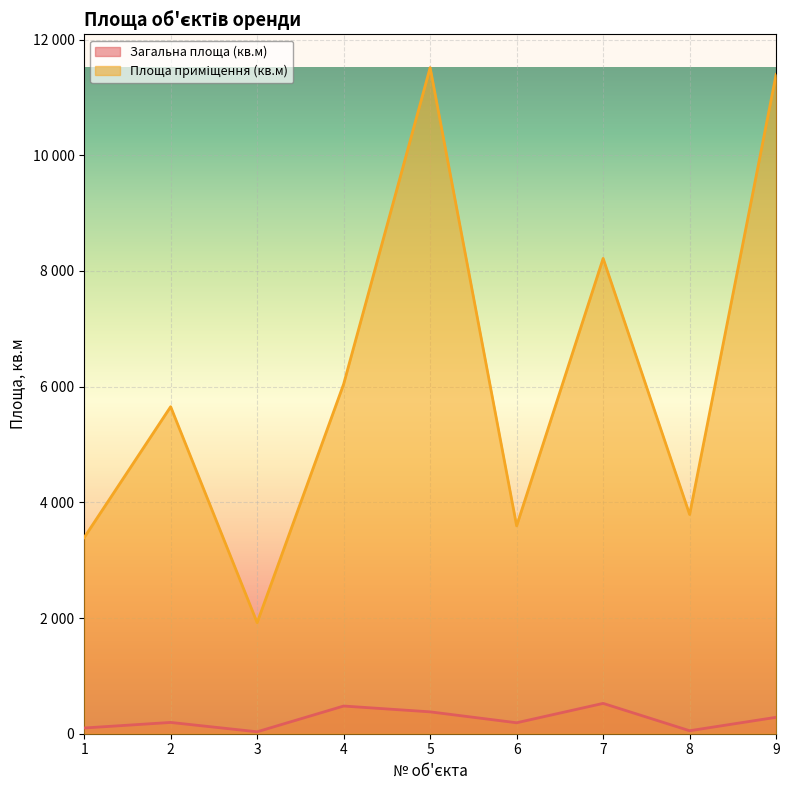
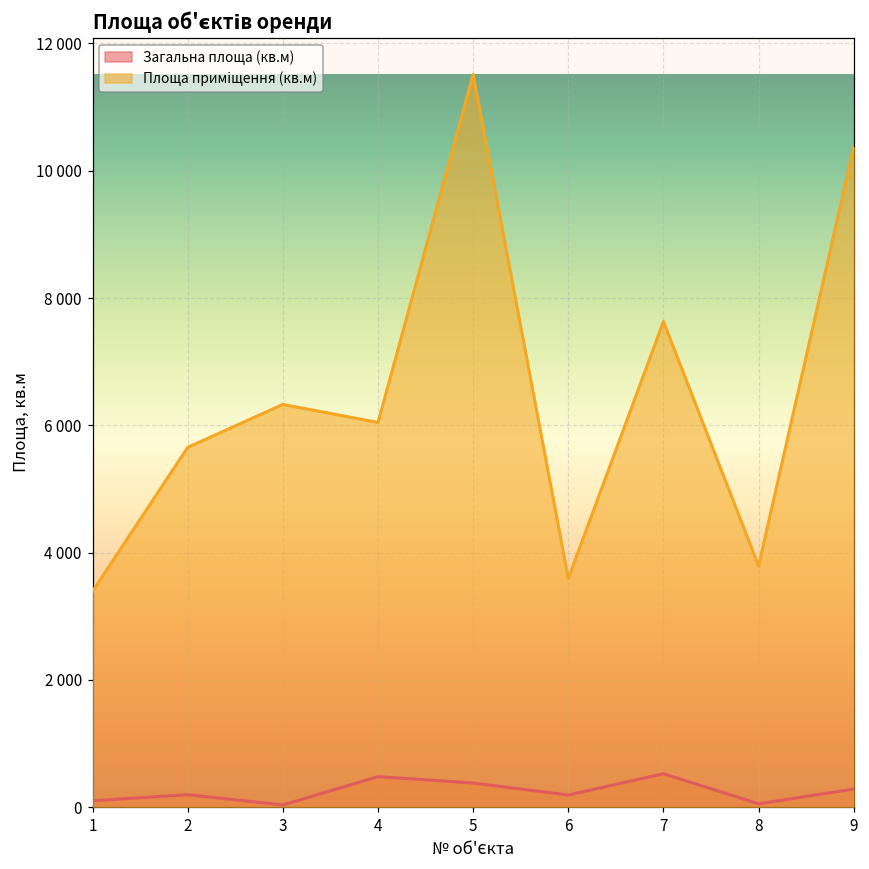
Площа приміщення (кв.м), 3: 1900 -> 6300
Площа приміщення (кв.м), 7: 8200 -> 7600
Площа приміщення (кв.м), 9: 11400 -> 10400
